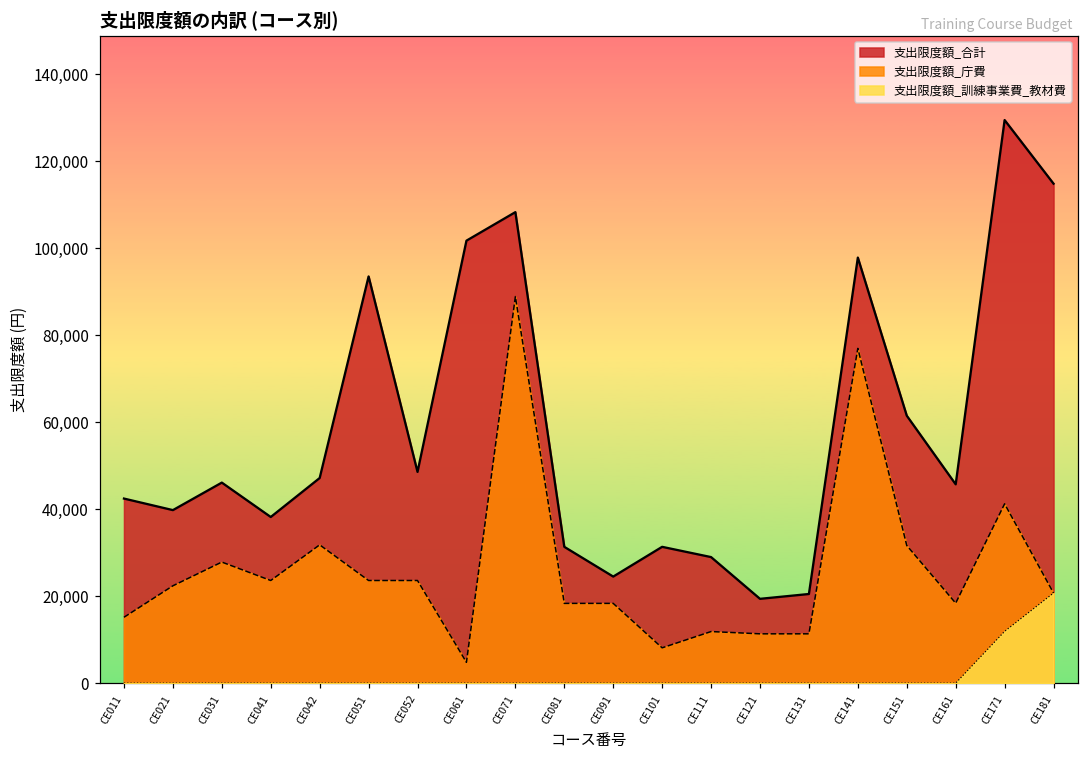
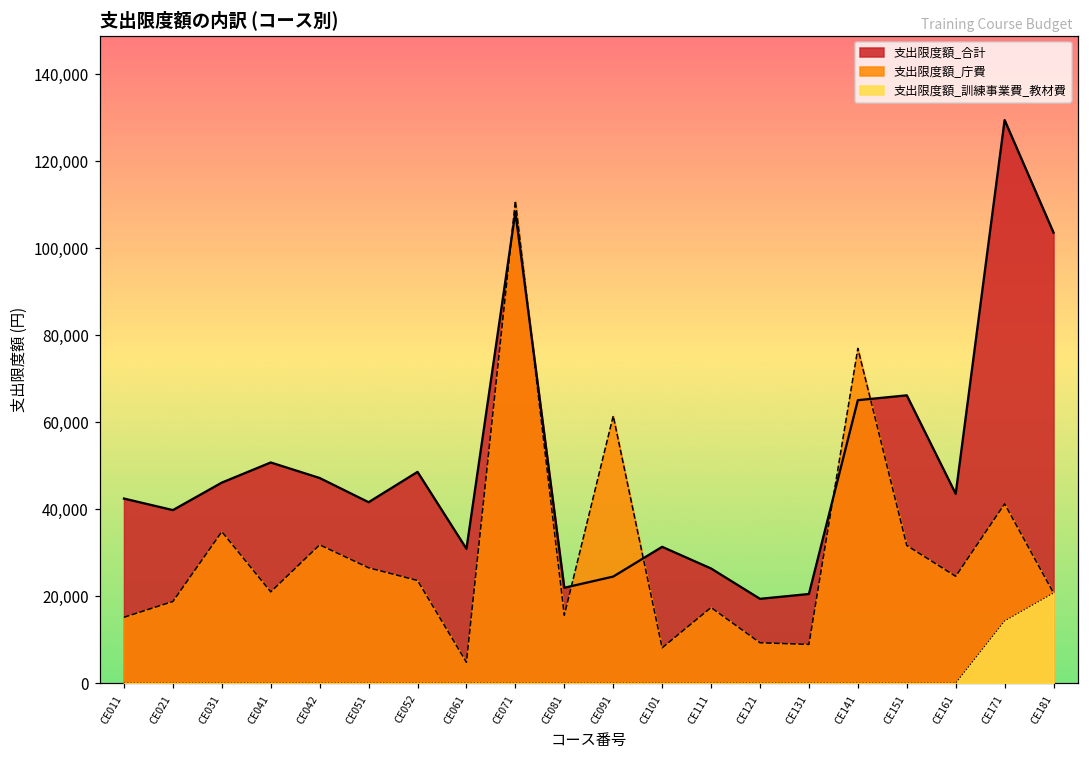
支出限度額_庁費, CE021: 22,000 -> 19,000
支出限度額_庁費, CE031: 28,000 -> 35,000
支出限度額_合計, CE041: 38,000 -> 51,000
支出限度額_庁費, CE041: 24,000 -> 21,000
支出限度額_合計, CE051: 94,000 -> 42,000
支出限度額_庁費, CE051: 24,000 -> 27,000
支出限度額_合計, CE061: 102,000 -> 31,000
支出限度額_庁費, CE071: 89,000 -> 111,000
支出限度額_合計, CE081: 31,000 -> 22,000
支出限度額_庁費, CE081: 18,000 -> 16,000
支出限度額_庁費, CE091: 18,000 -> 61,000
支出限度額_合計, CE111: 29,000 -> 26,000
支出限度額_庁費, CE111: 12,000 -> 17,000
支出限度額_庁費, CE121: 11,000 -> 9,000
支出限度額_庁費, CE131: 11,000 -> 9,000
支出限度額_合計, CE141: 98,000 -> 65,000
支出限度額_合計, CE151: 61,000 -> 66,000
支出限度額_合計, CE161: 46,000 -> 44,000
支出限度額_庁費, CE161: 18,000 -> 25,000
支出限度額_訓練事業費_教材費, CE171: 12,000 -> 14,000
支出限度額_合計, CE181: 115,000 -> 104,000
